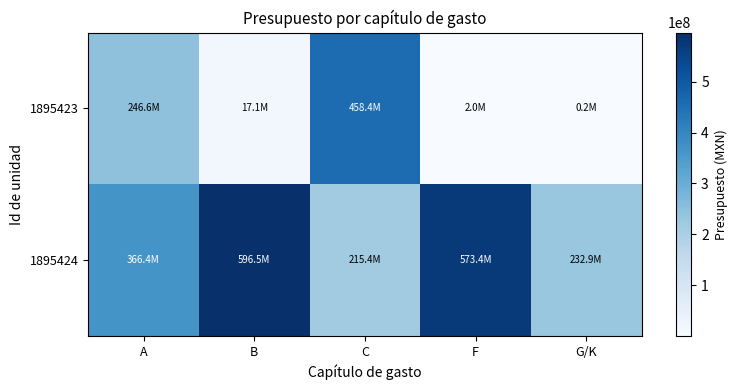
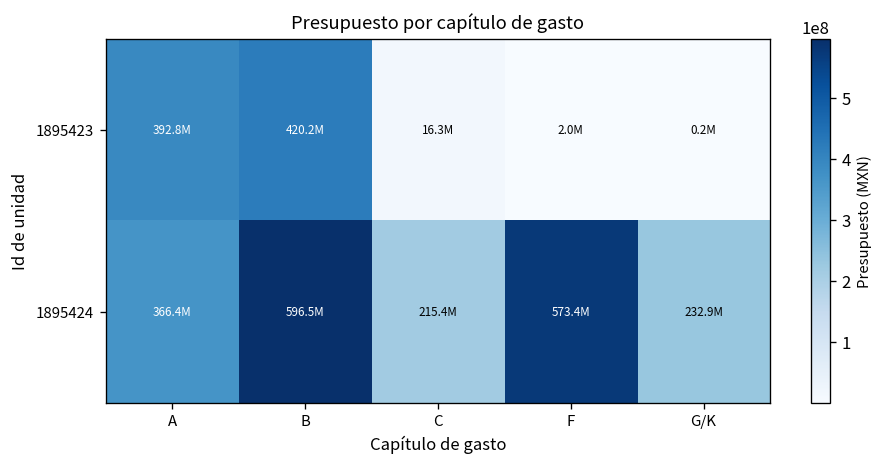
1895423, A: 246.6M -> 392.8M
1895423, B: 17.1M -> 420.2M
1895423, C: 458.4M -> 16.3M
